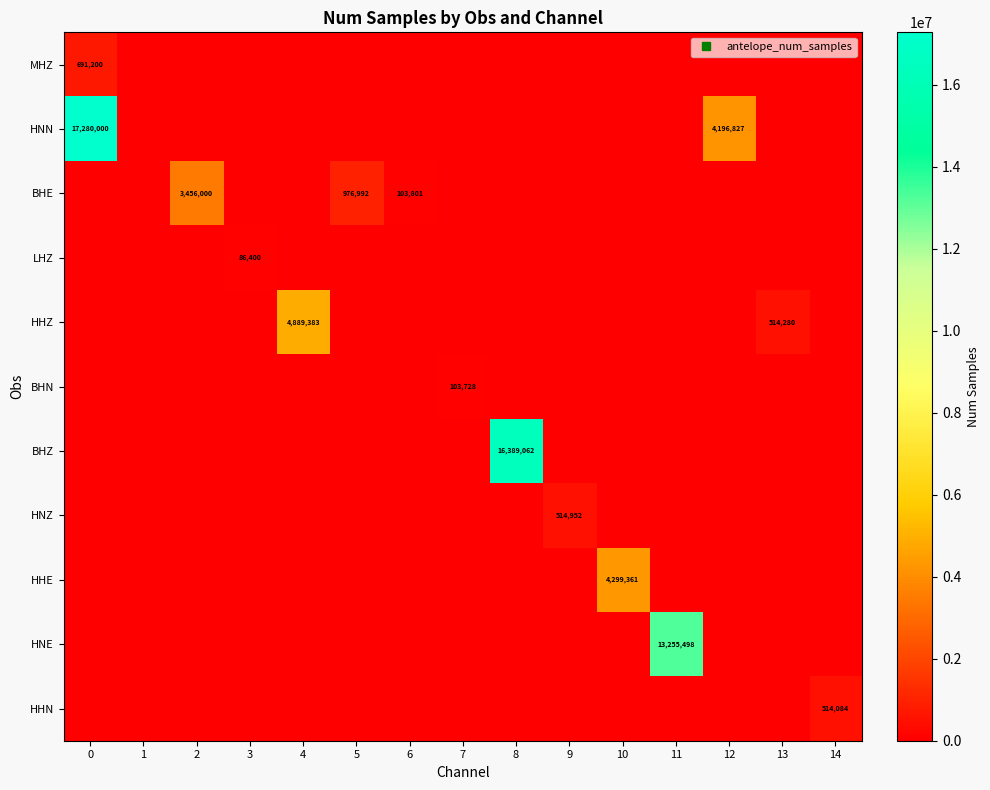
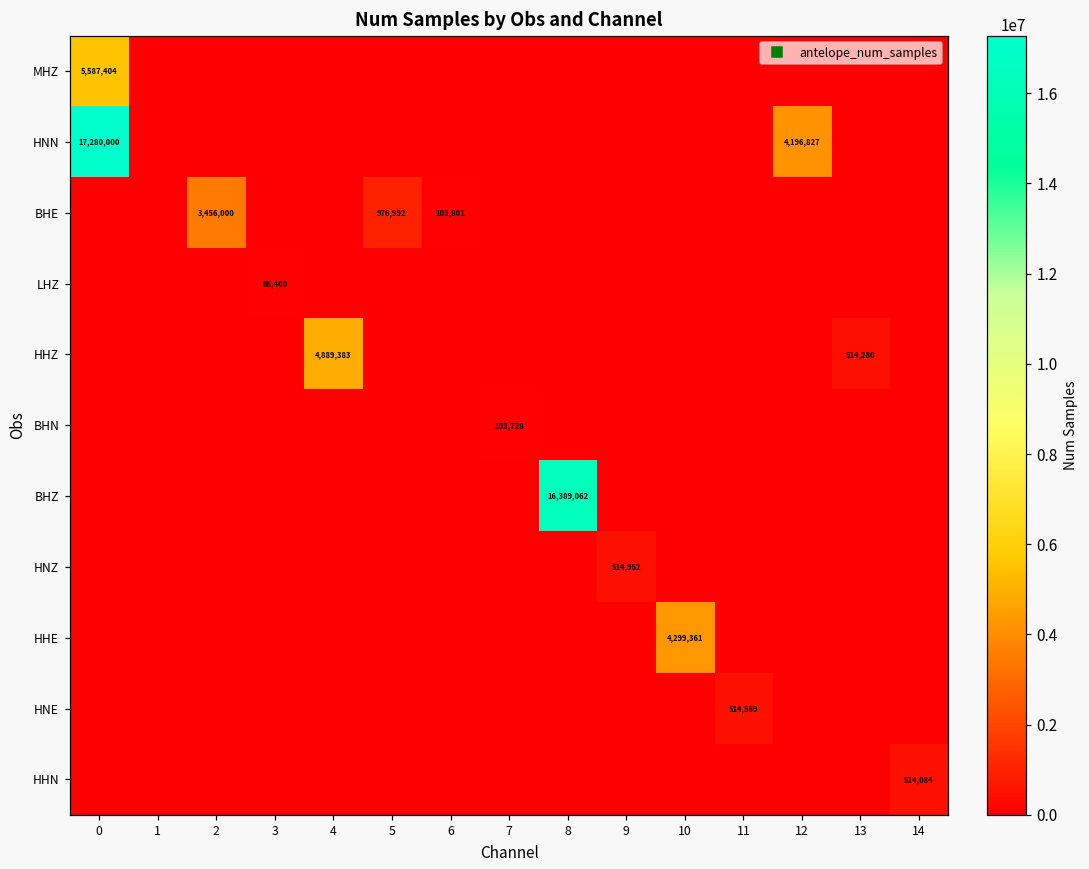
MHZ, 0: 691,200 -> 5,587,404
HNE, 11: 13,255,498 -> 514,569
